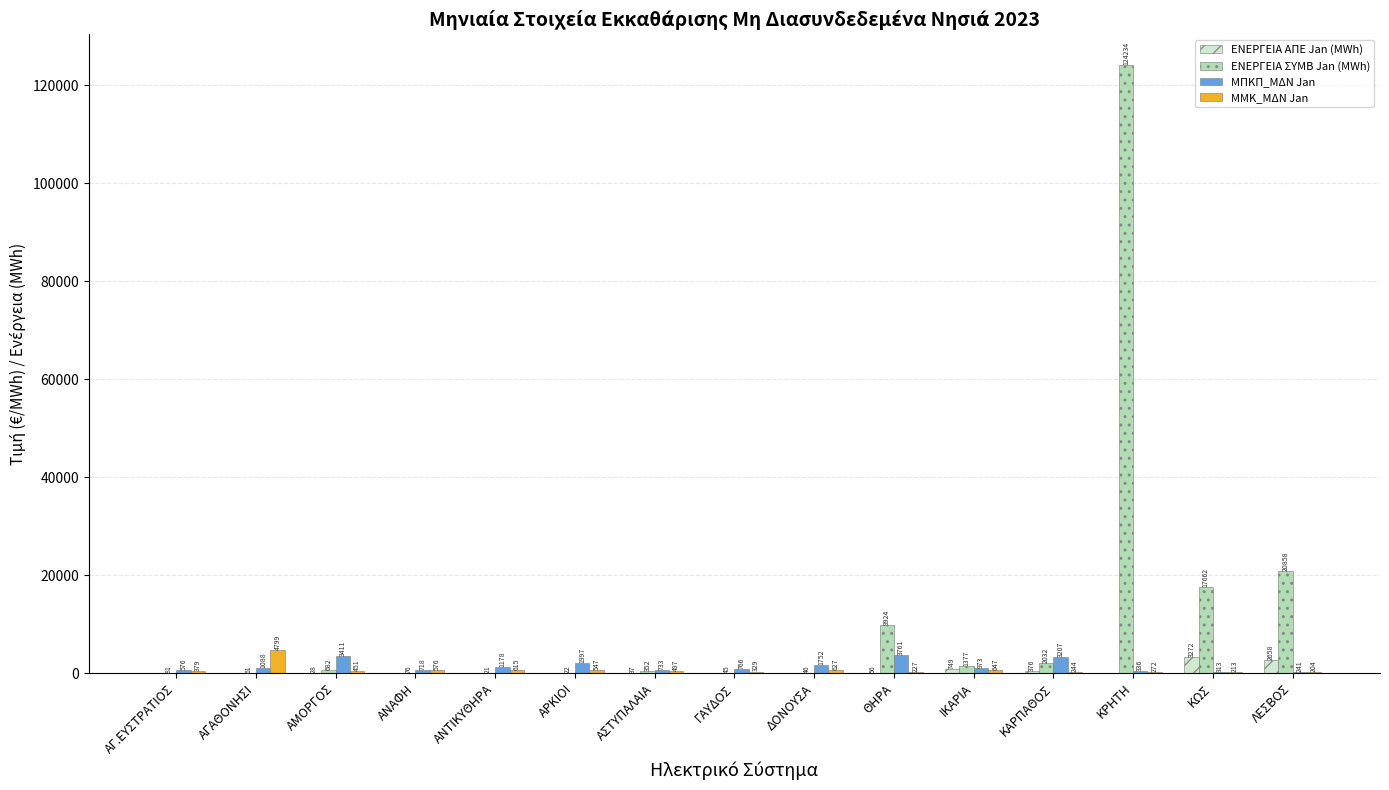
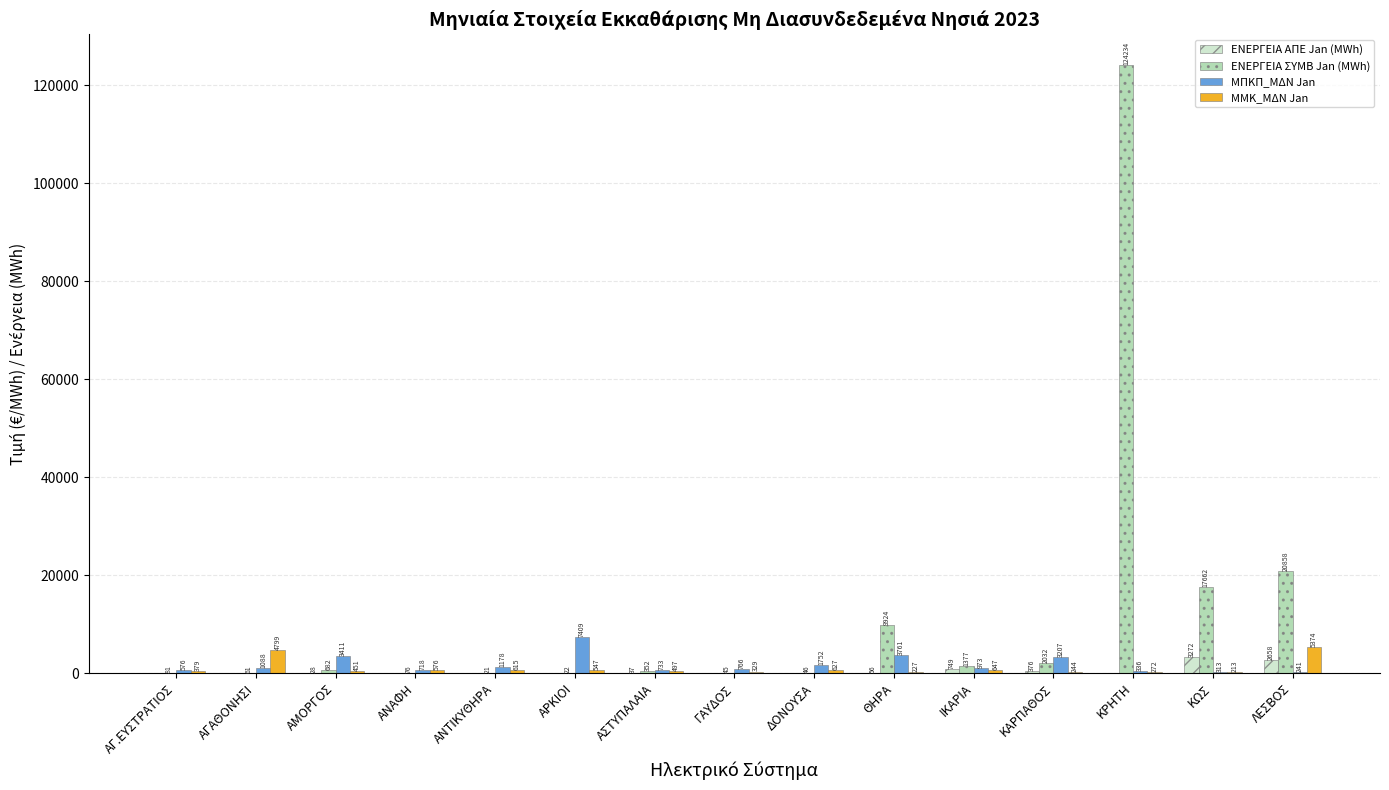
ΜΠΚΠ_ΜΔΝ Jan, ΑΡΚΙΟΙ: 1997 -> 7409
ΜΜΚ_ΜΔΝ Jan, ΛΕΣΒΟΣ: 204 -> 5374
